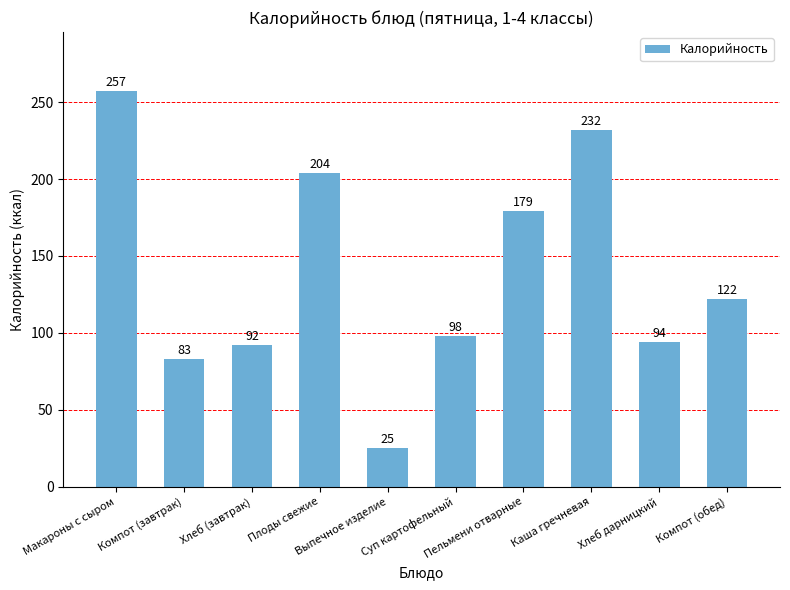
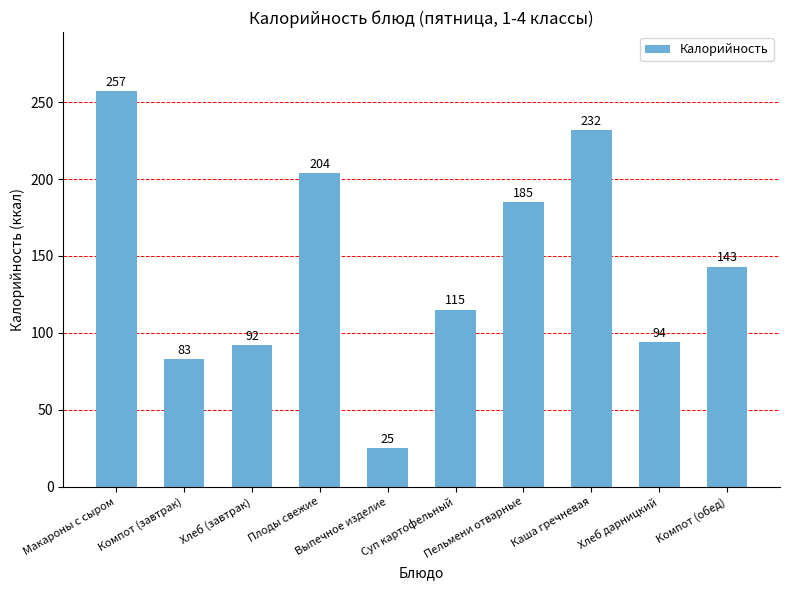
Суп картофельный: 98 -> 115
Пельмени отварные: 179 -> 185
Компот (обед): 122 -> 143
